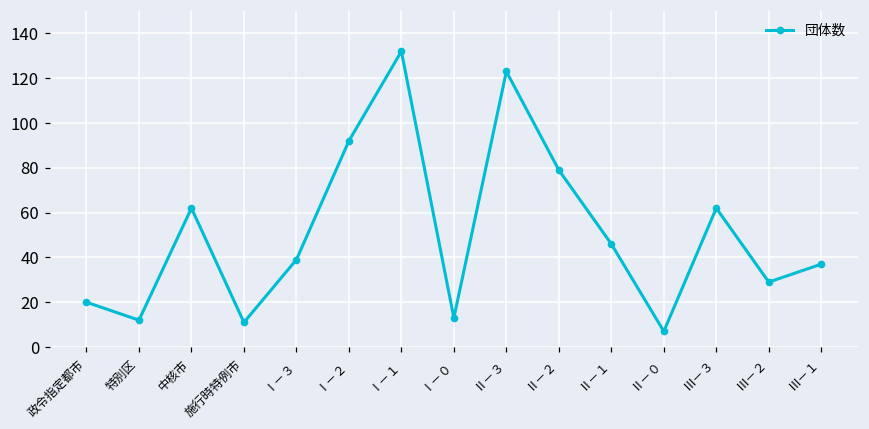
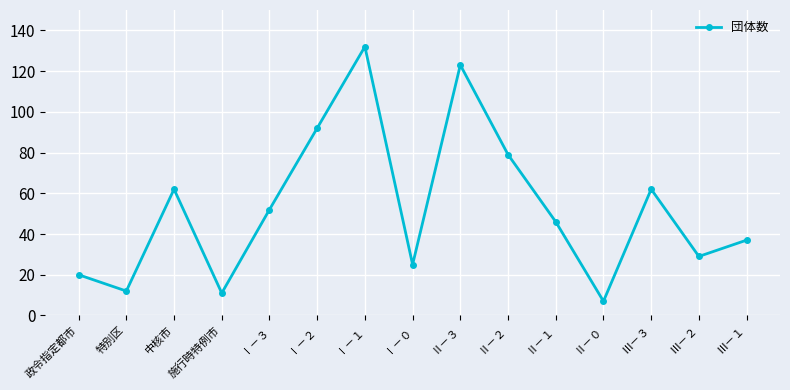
Ⅰ－３: 39 -> 52
Ⅰ－０: 13 -> 25
